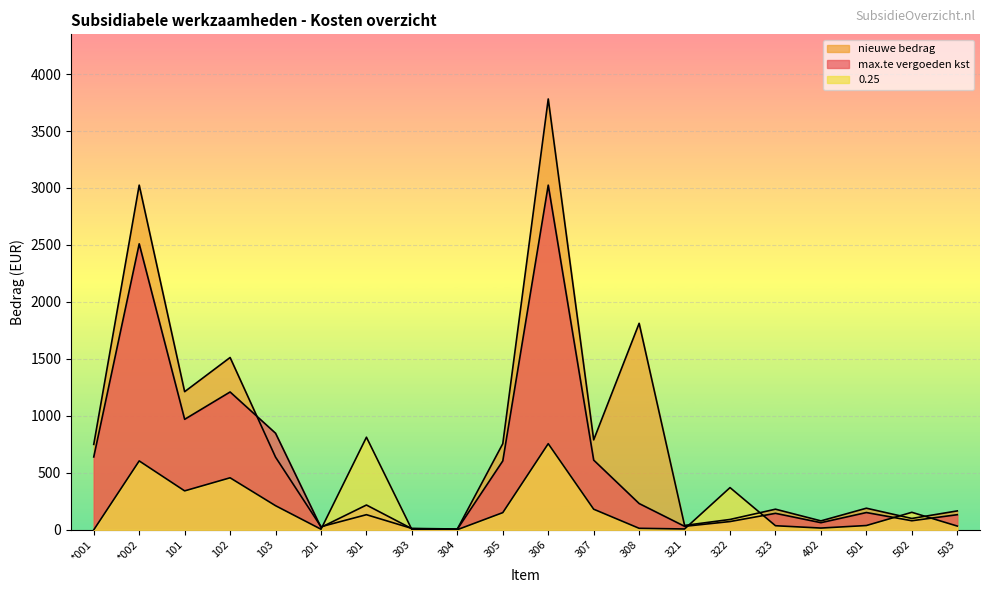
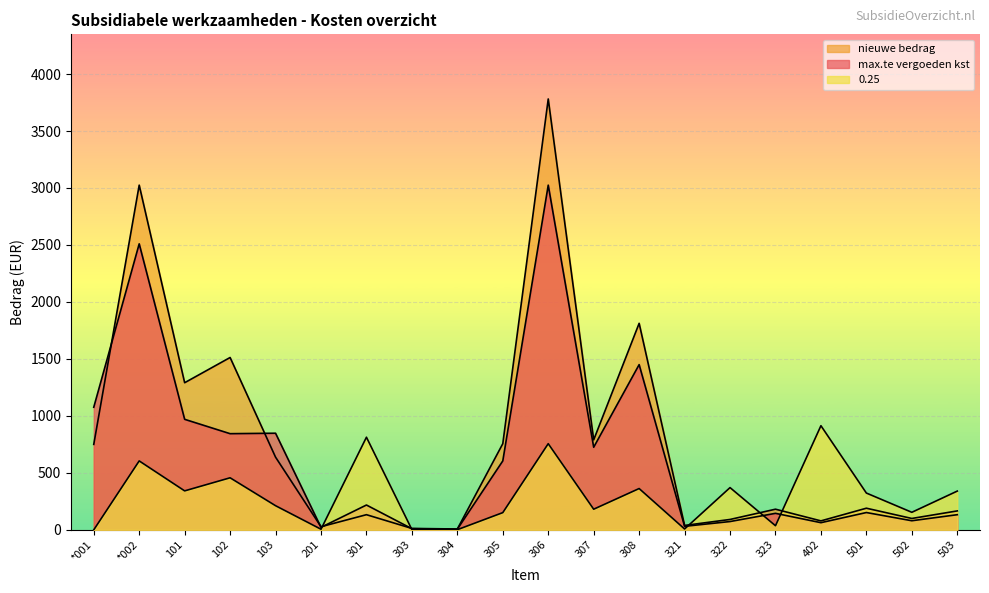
max.te vergoeden kst, *001: 640 -> 1080
nieuwe bedrag, 101: 1210 -> 1290
max.te vergoeden kst, 102: 1210 -> 840
max.te vergoeden kst, 307: 610 -> 730
max.te vergoeden kst, 308: 230 -> 1450
0.25, 308: 10 -> 360
0.25, 402: 20 -> 910
0.25, 501: 40 -> 320
0.25, 503: 30 -> 340
